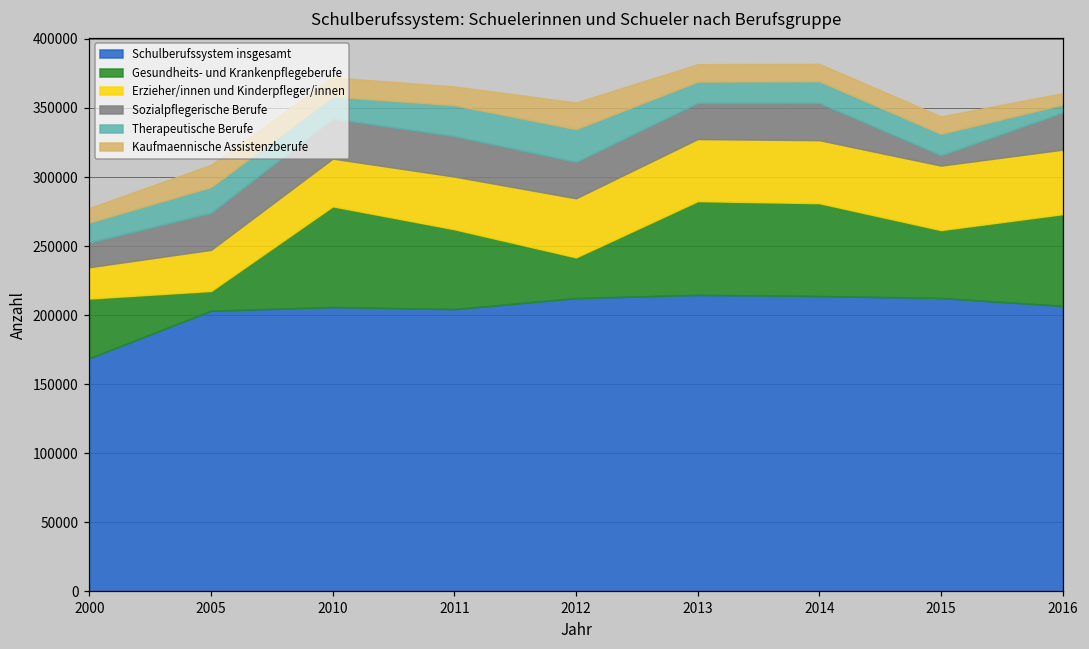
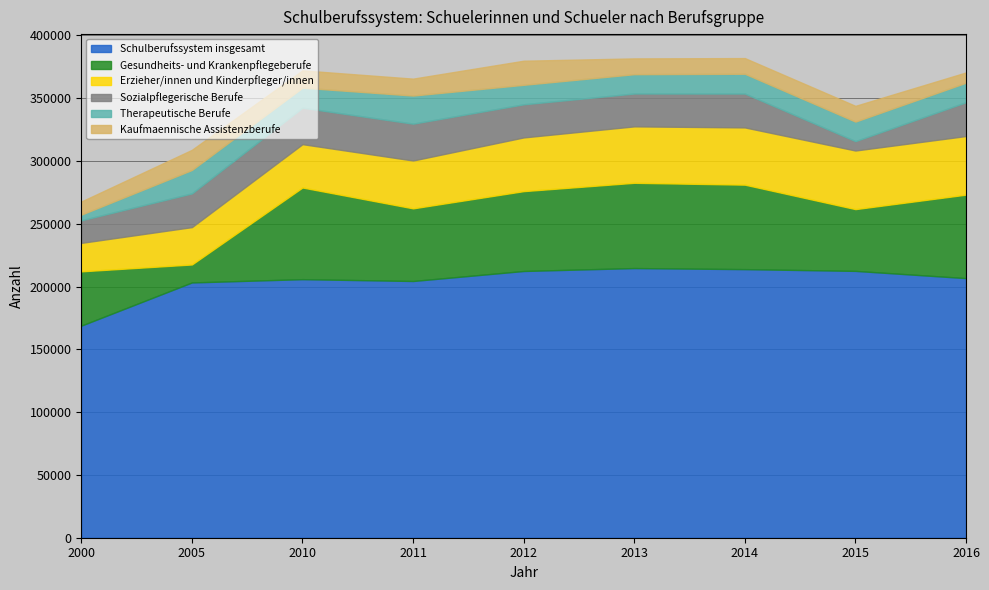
Therapeutische Berufe, 2000: 14000 -> 4000
Gesundheits- und Krankenpflegeberufe, 2012: 29000 -> 64000
Therapeutische Berufe, 2012: 24000 -> 16000
Therapeutische Berufe, 2016: 6000 -> 16000
